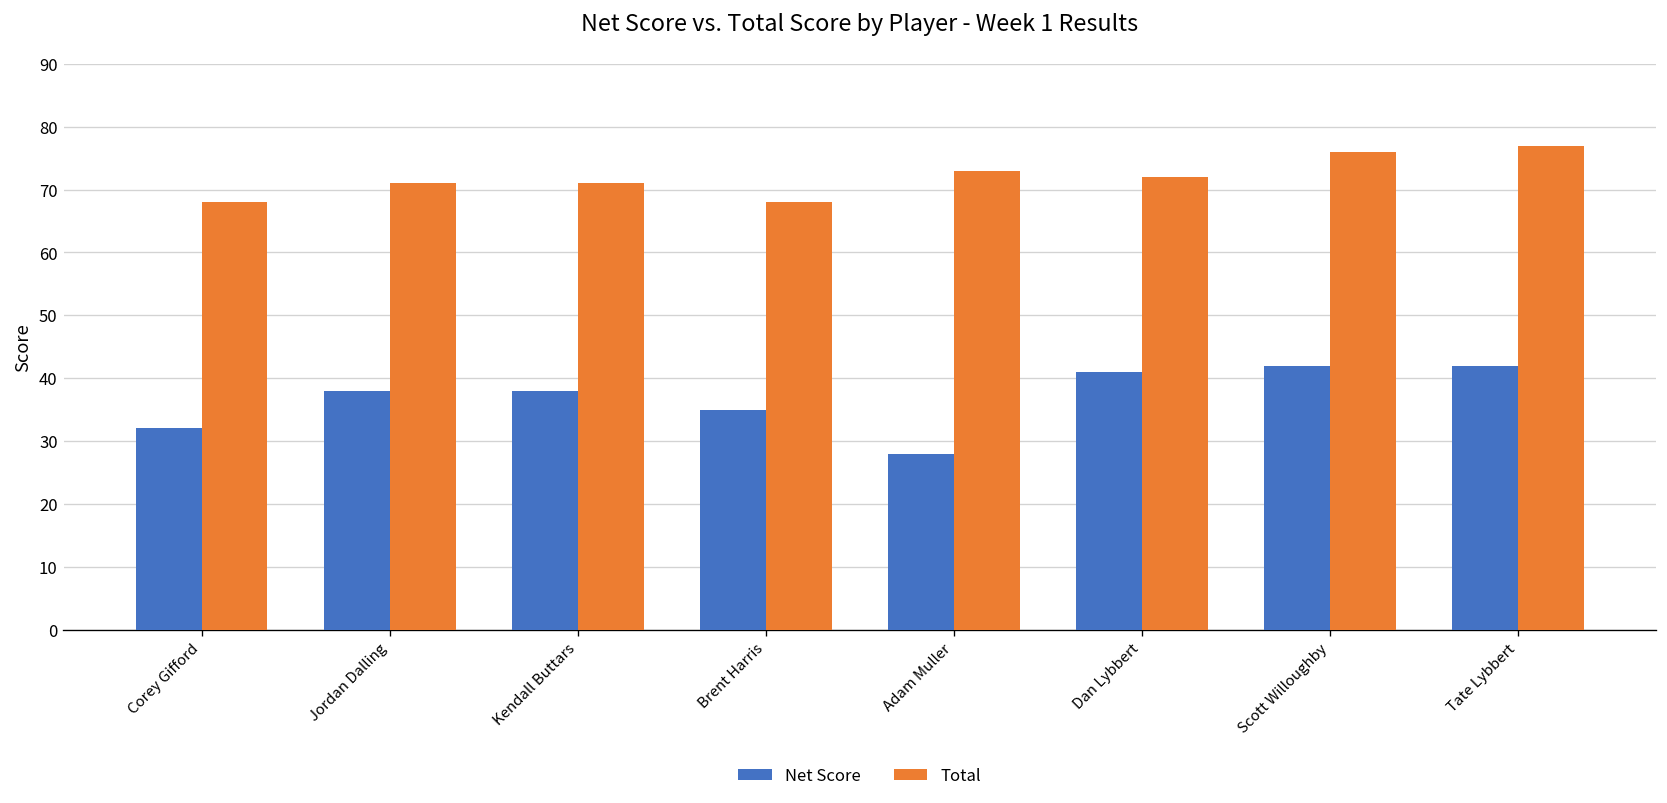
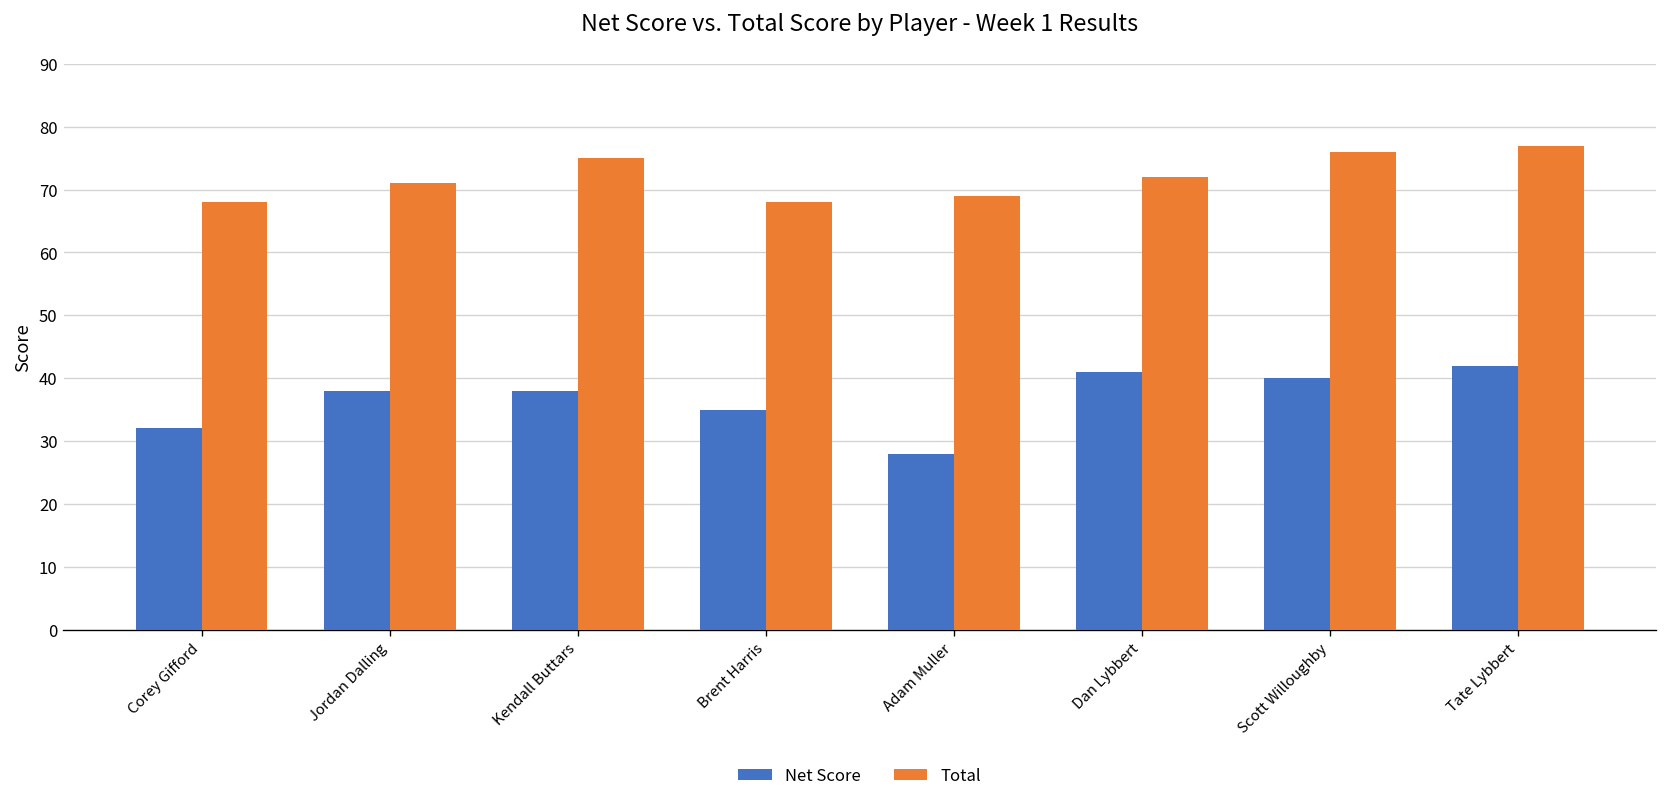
Total, Kendall Buttars: 71 -> 75
Total, Adam Muller: 73 -> 69
Net Score, Scott Willoughby: 42 -> 40
